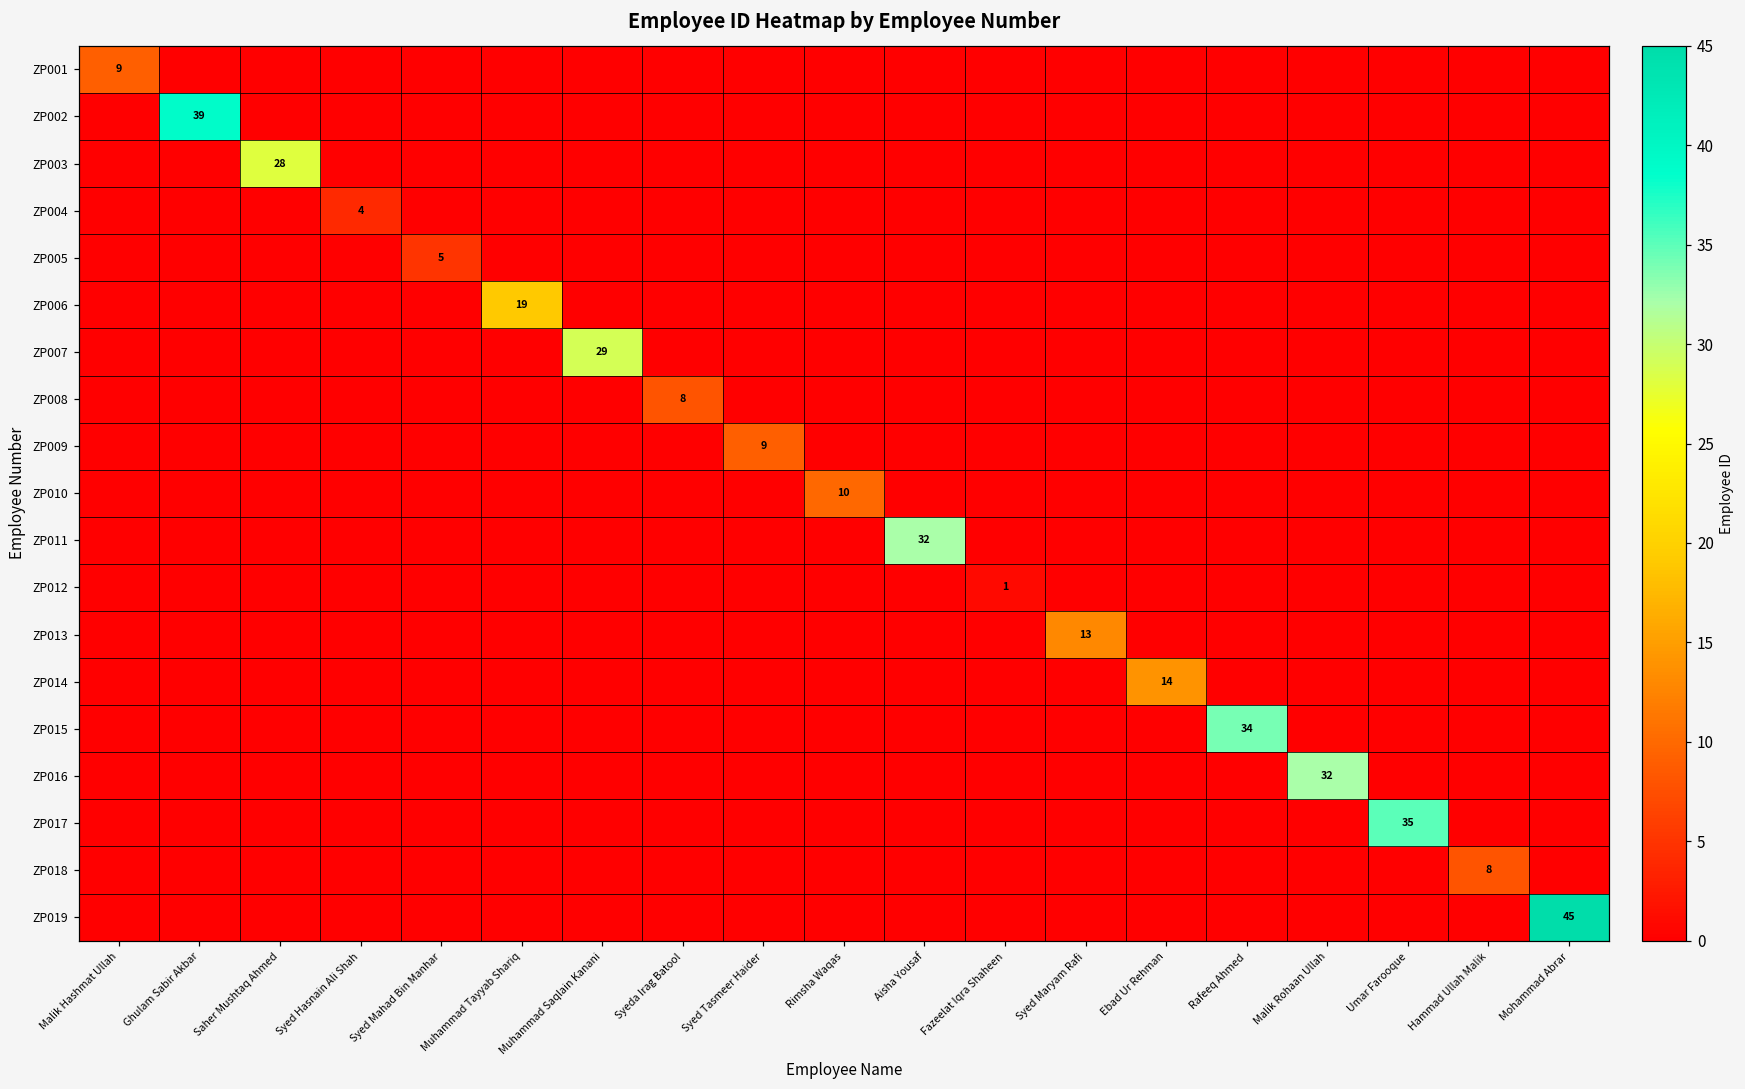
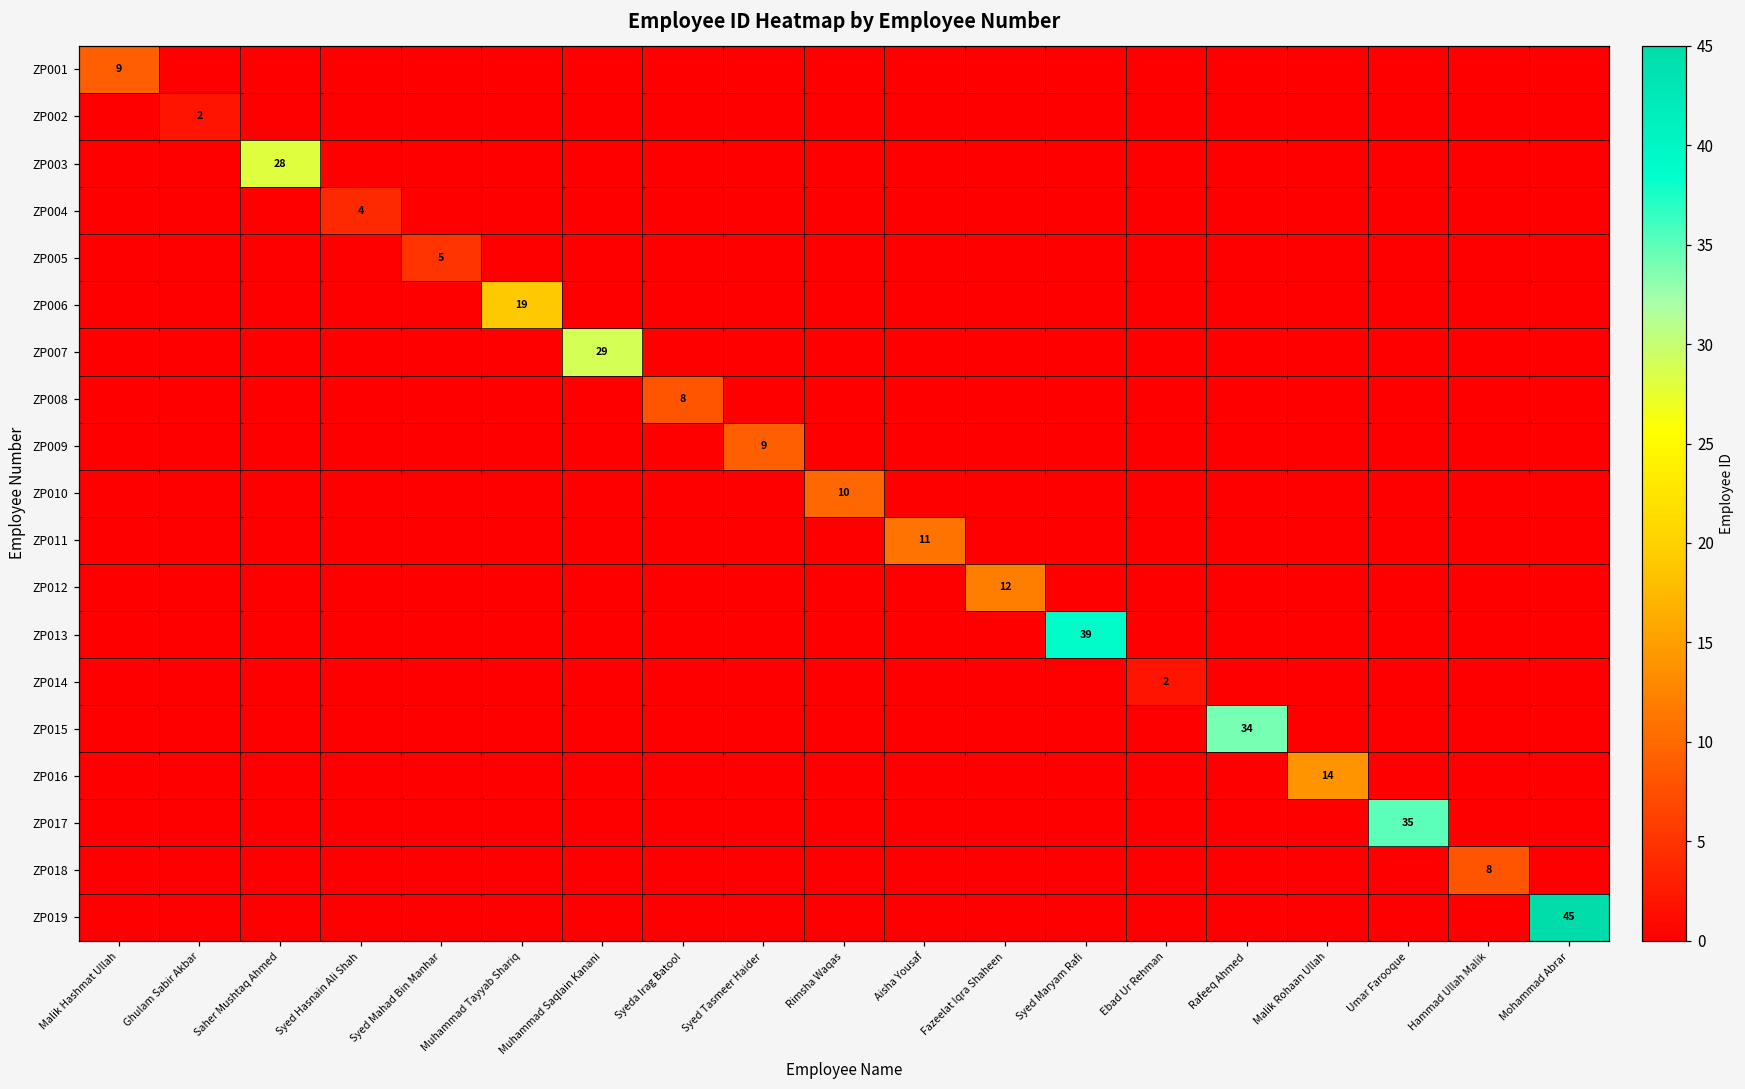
ZP002, Ghulam Sabir Akbar: 39 -> 2
ZP011, Aisha Yousaf: 32 -> 11
ZP012, Fazeelat Iqra Shaheen: 1 -> 12
ZP013, Syed Maryam Rafi: 13 -> 39
ZP014, Ebad Ur Rehman: 14 -> 2
ZP016, Malik Rohaan Ullah: 32 -> 14
